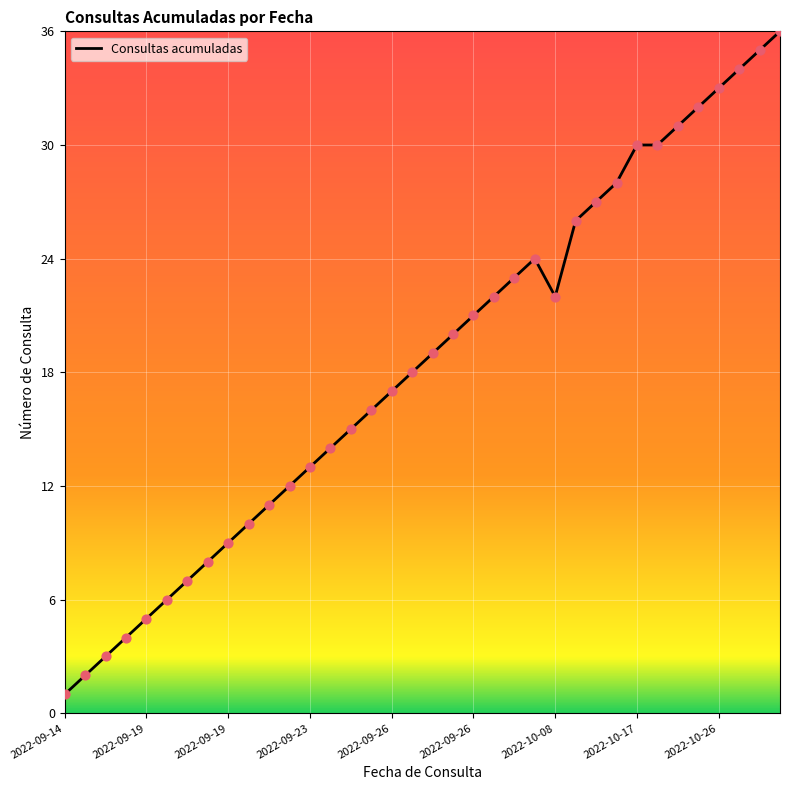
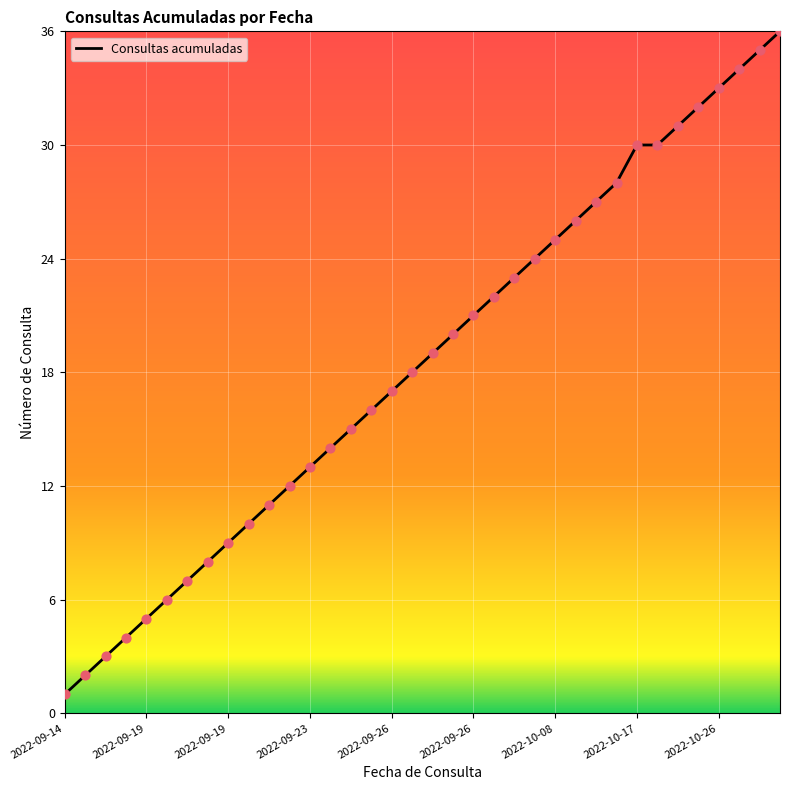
2022-10-08: 22 -> 25
